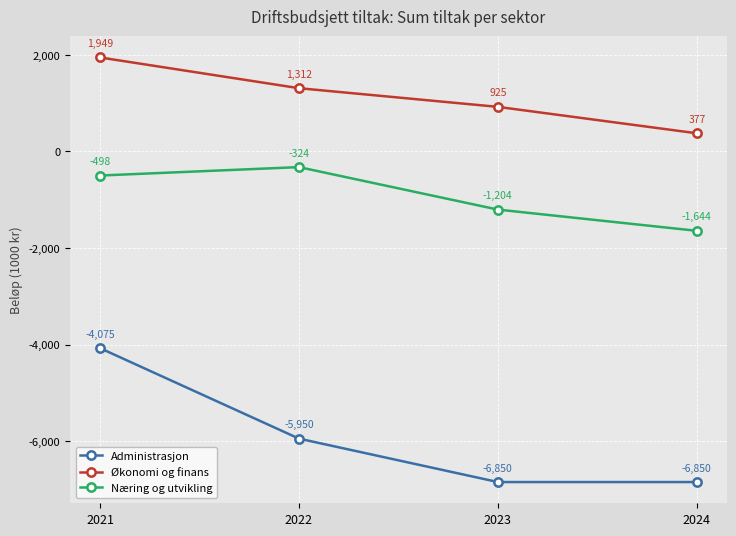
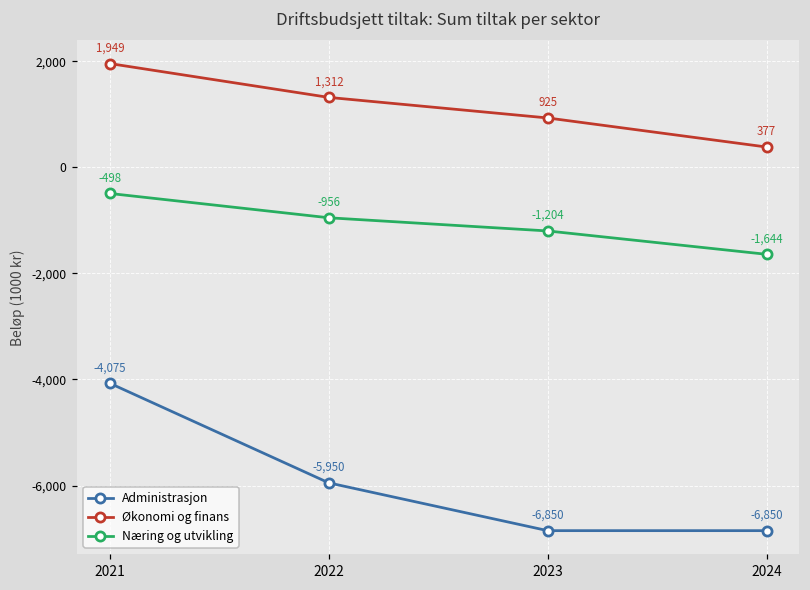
Næring og utvikling, 2022: -324 -> -956
